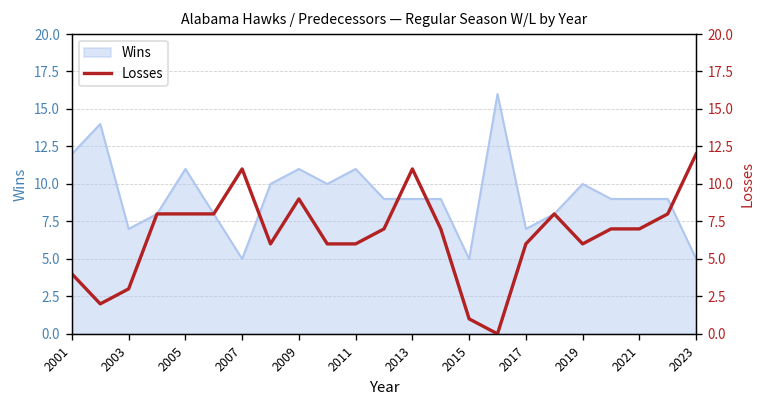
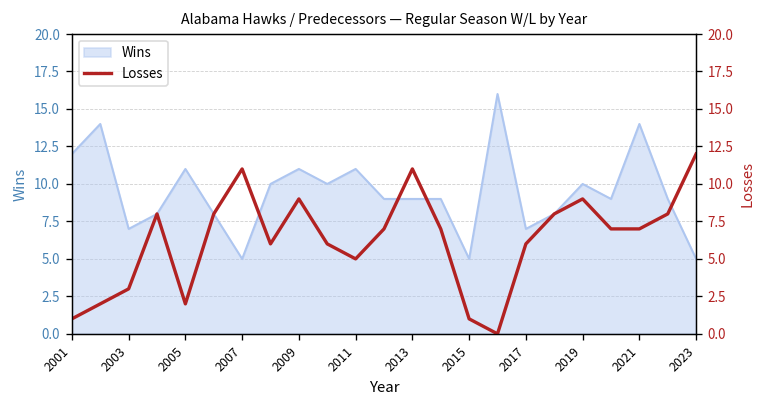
Wins, 2021: 9 -> 14
Losses, 2001: 4 -> 1
Losses, 2005: 8 -> 2
Losses, 2011: 6 -> 5
Losses, 2019: 6 -> 9
